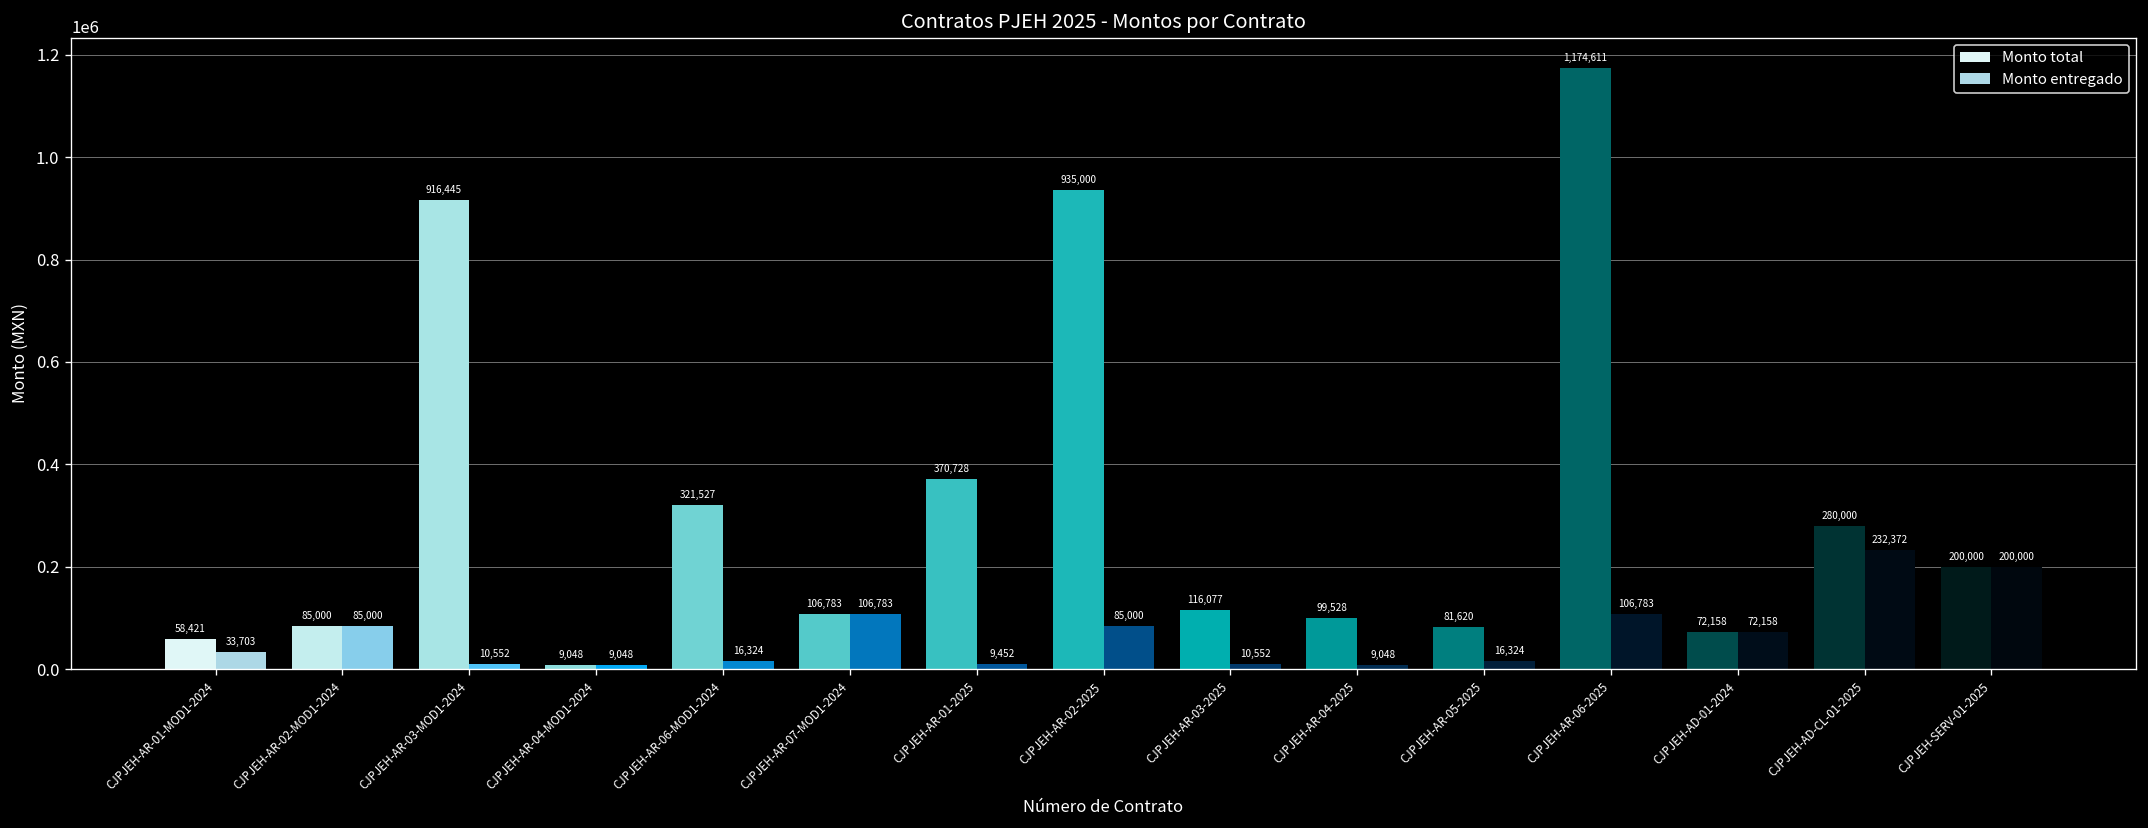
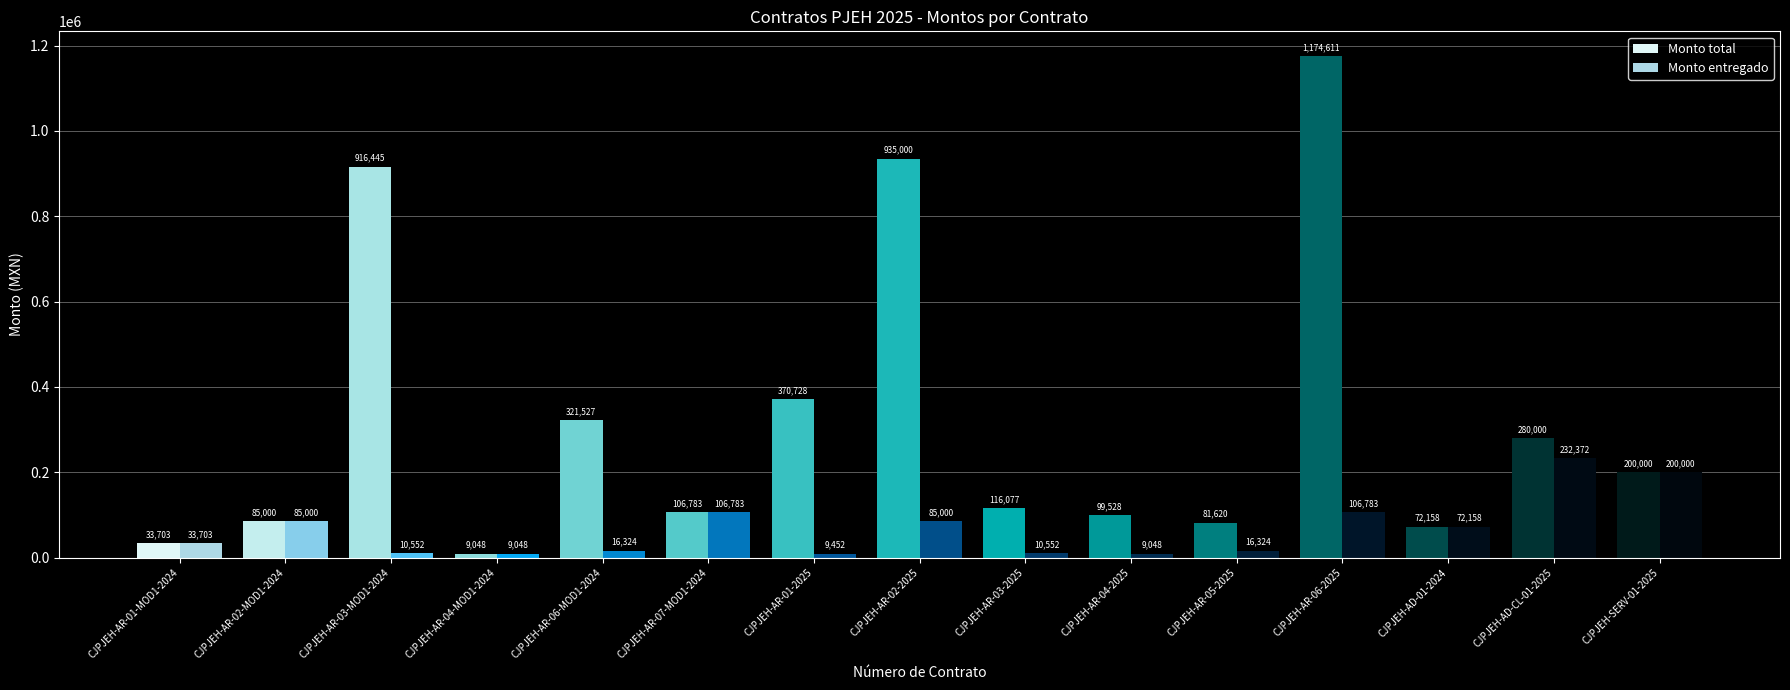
Monto total, CJPJEH-AR-01-MOD1-2024: 58,421 -> 33,703
